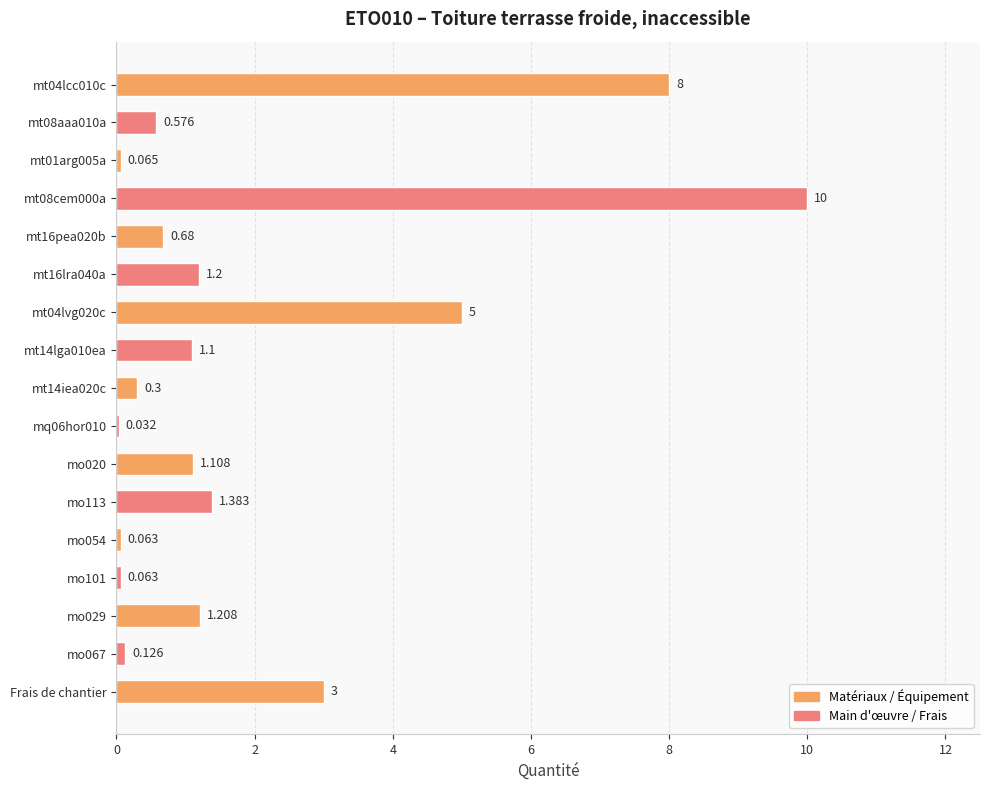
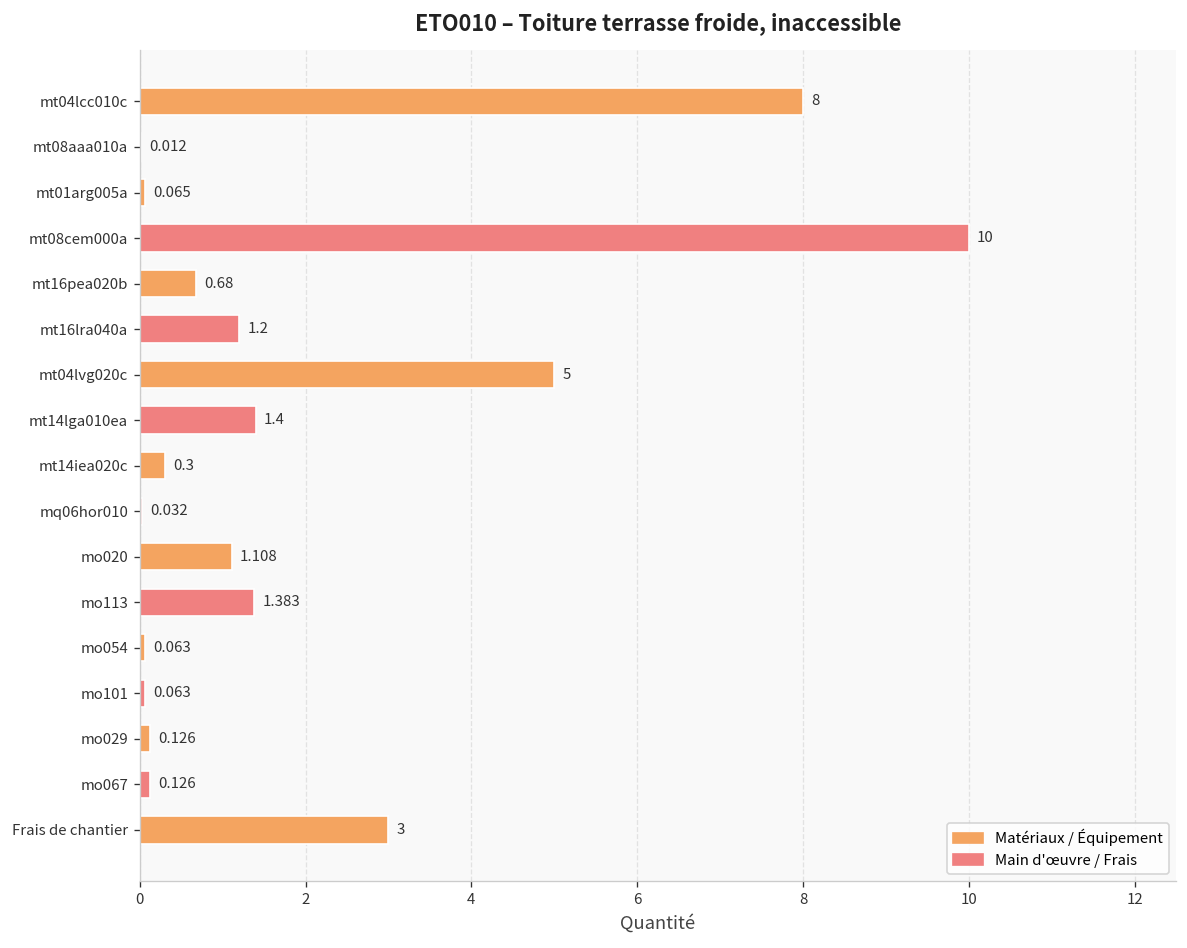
mt08aaa010a: 0.576 -> 0.012
mt14lga010ea: 1.1 -> 1.4
mo029: 1.208 -> 0.126
